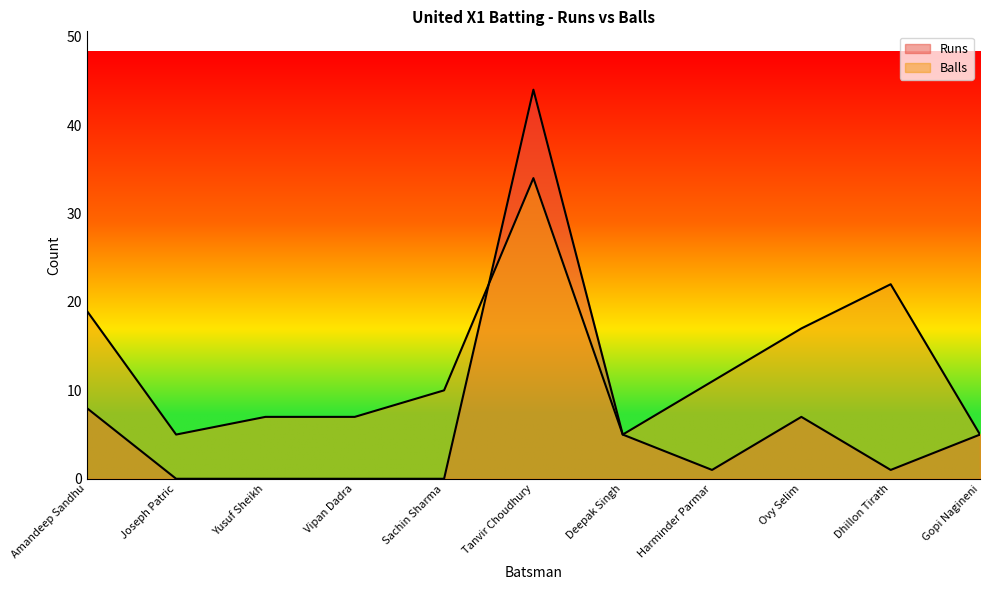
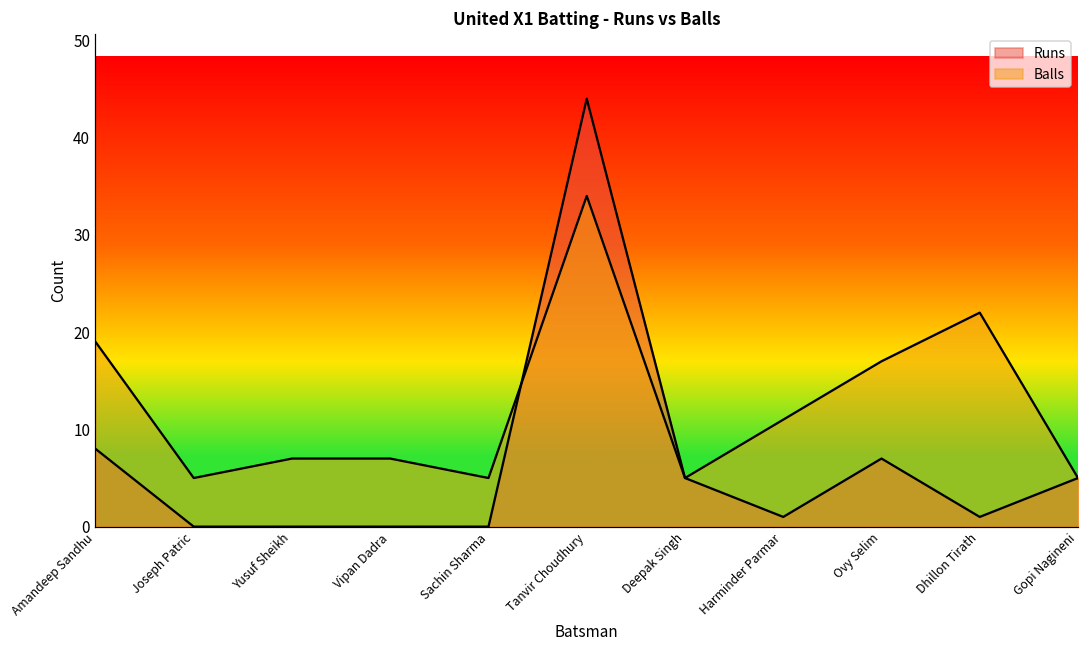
Balls, Sachin Sharma: 10 -> 5
